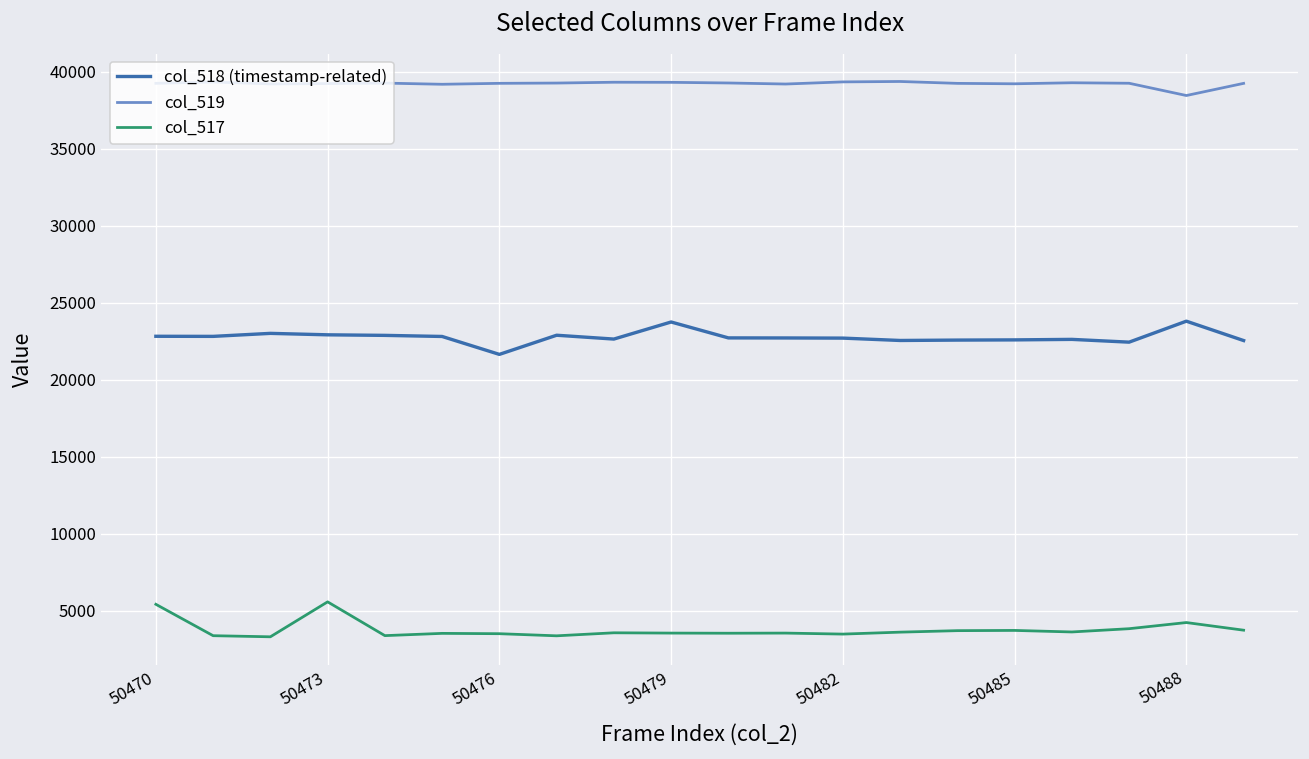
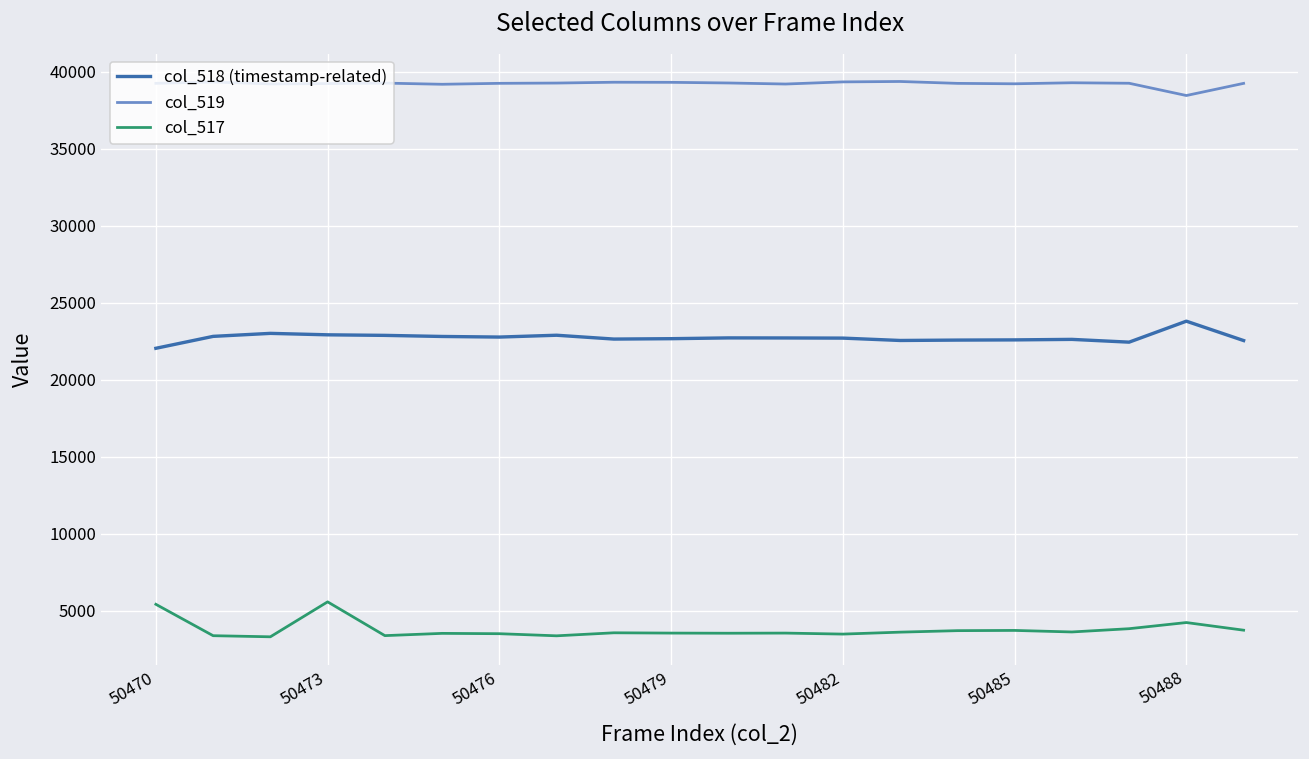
col_518 (timestamp-related), 50470: 22800 -> 22000
col_518 (timestamp-related), 50476: 21600 -> 22800
col_518 (timestamp-related), 50479: 23800 -> 22700
